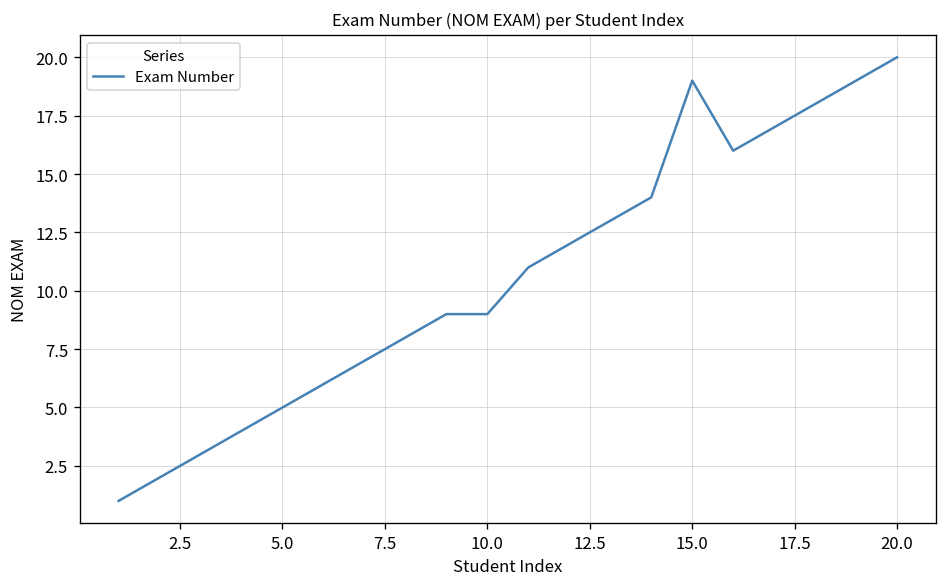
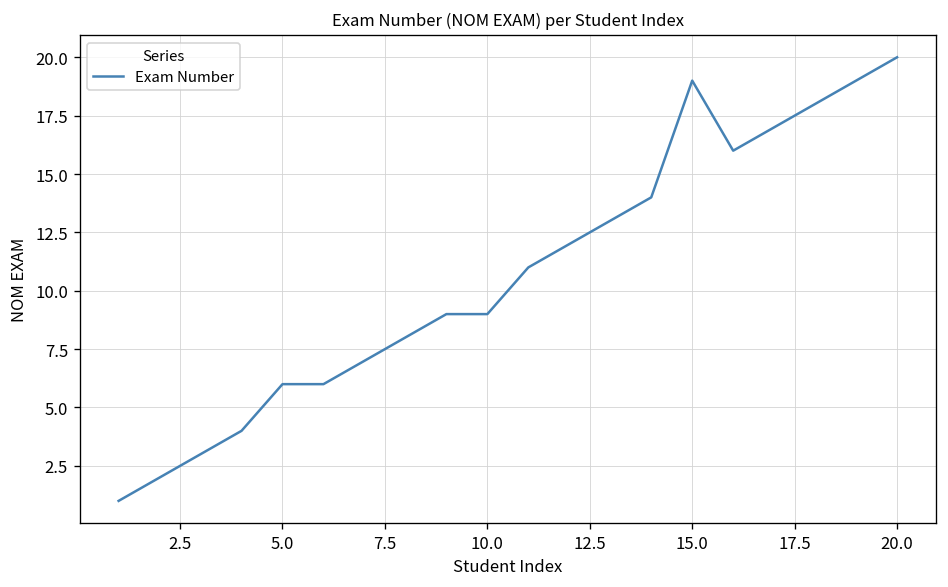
5.0: 5 -> 6
